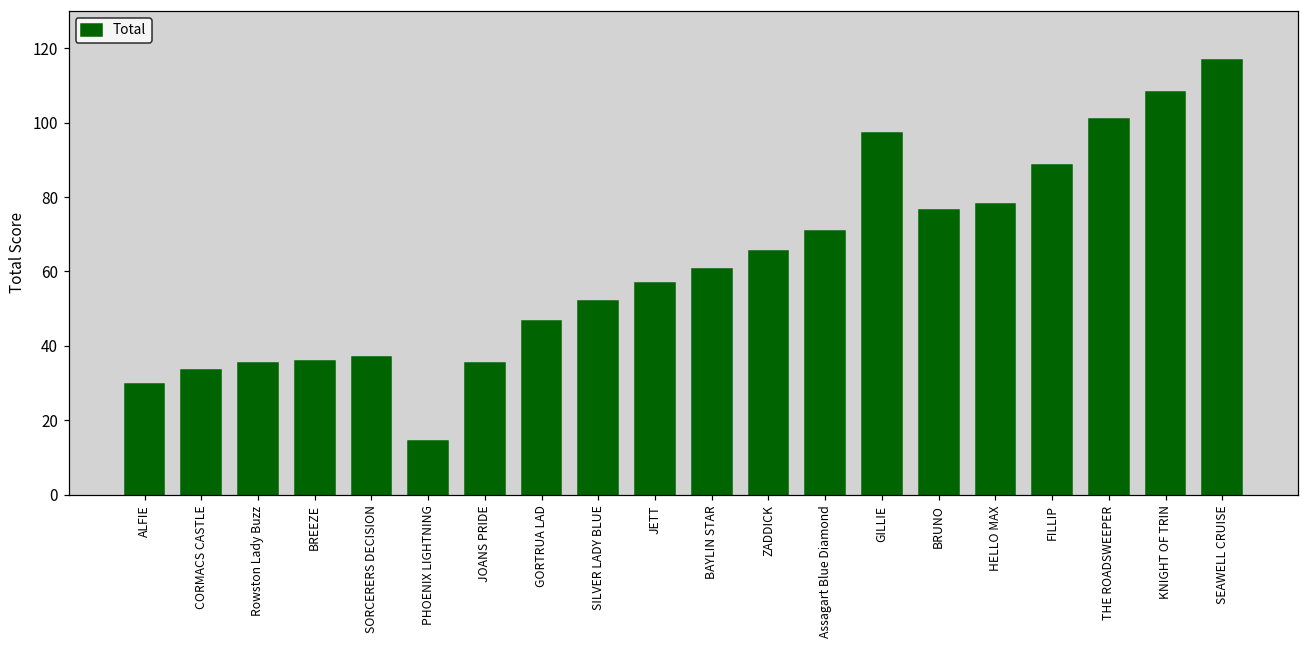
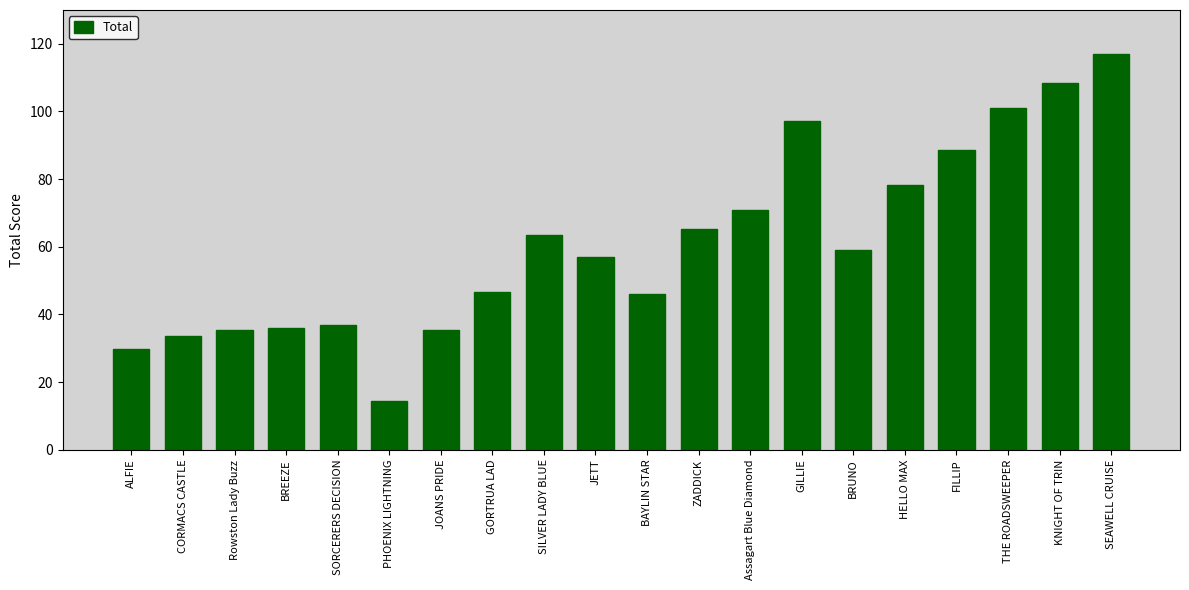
SILVER LADY BLUE: 52 -> 64
BAYLIN STAR: 61 -> 46
BRUNO: 77 -> 59
